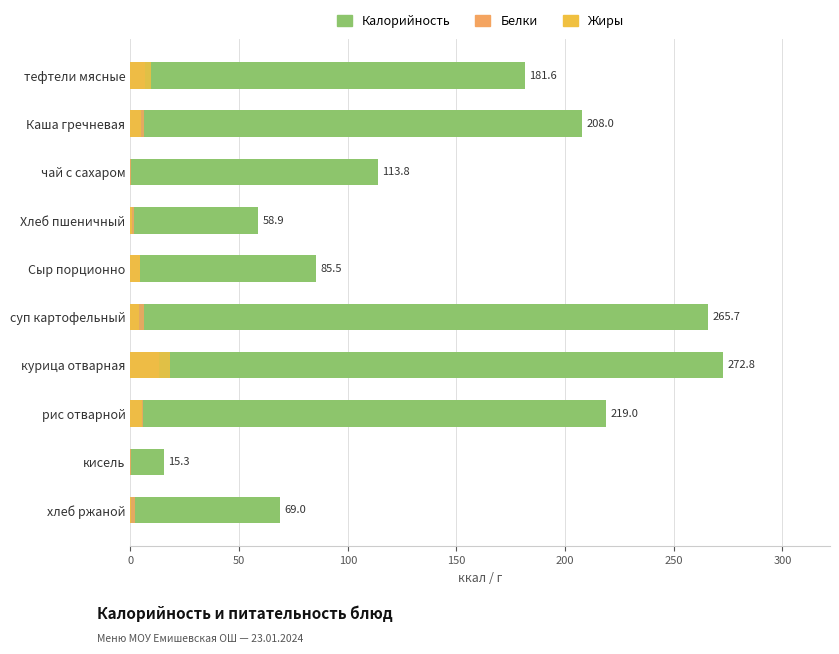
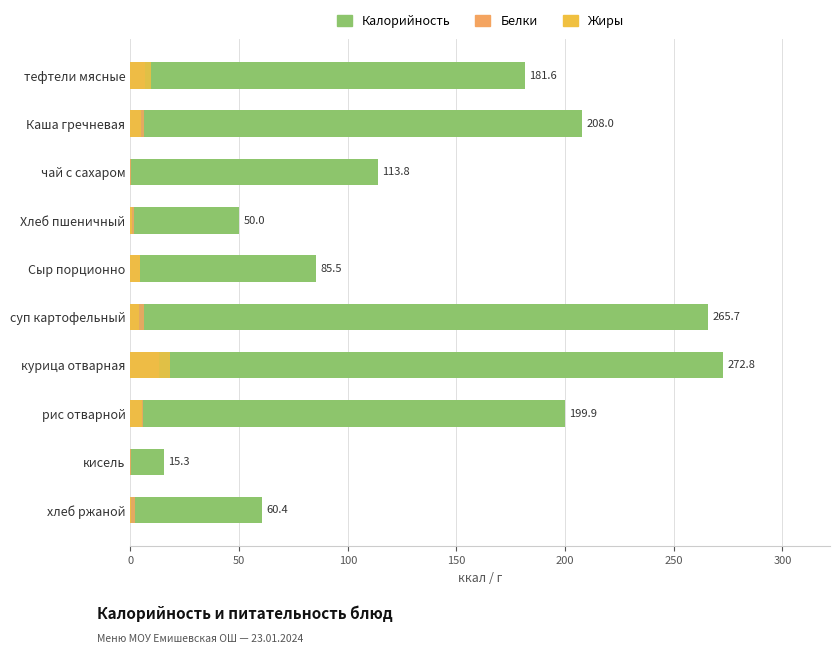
Калорийность, Хлеб пшеничный: 58.9 -> 50.0
Калорийность, рис отварной: 219.0 -> 199.9
Калорийность, хлеб ржаной: 69.0 -> 60.4
